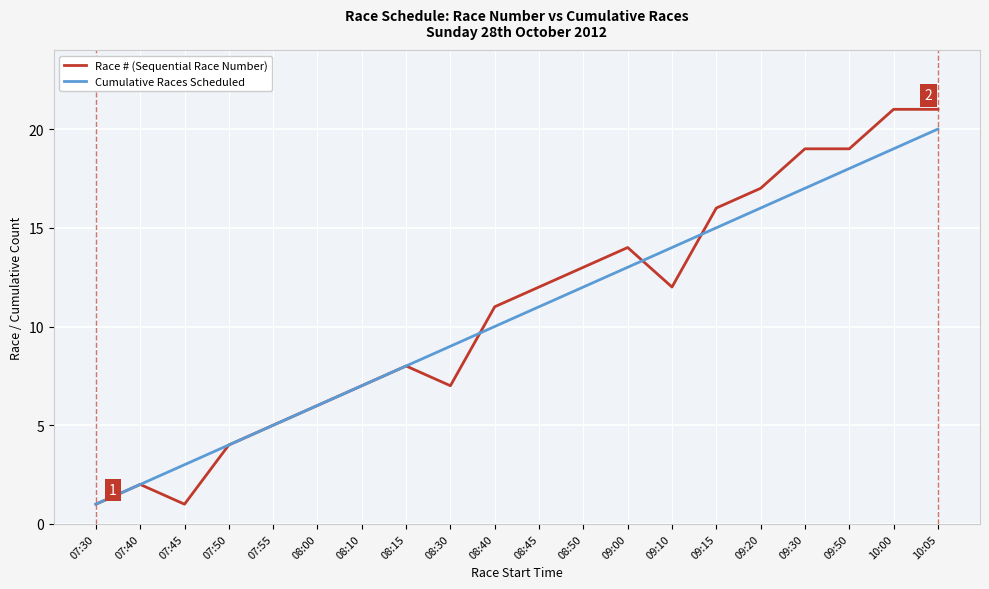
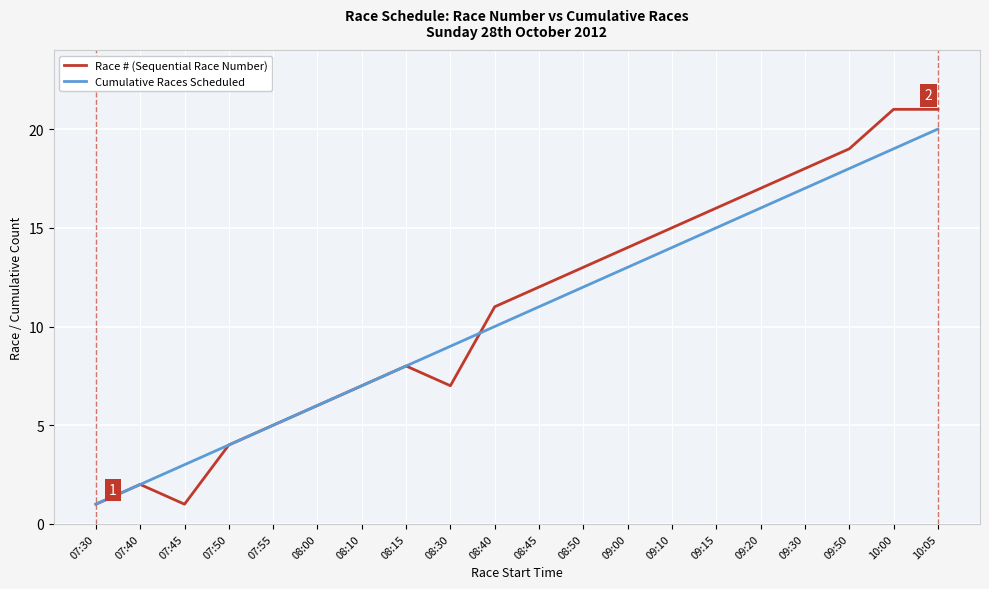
Race # (Sequential Race Number), 09:10: 12 -> 15
Race # (Sequential Race Number), 09:30: 19 -> 18
